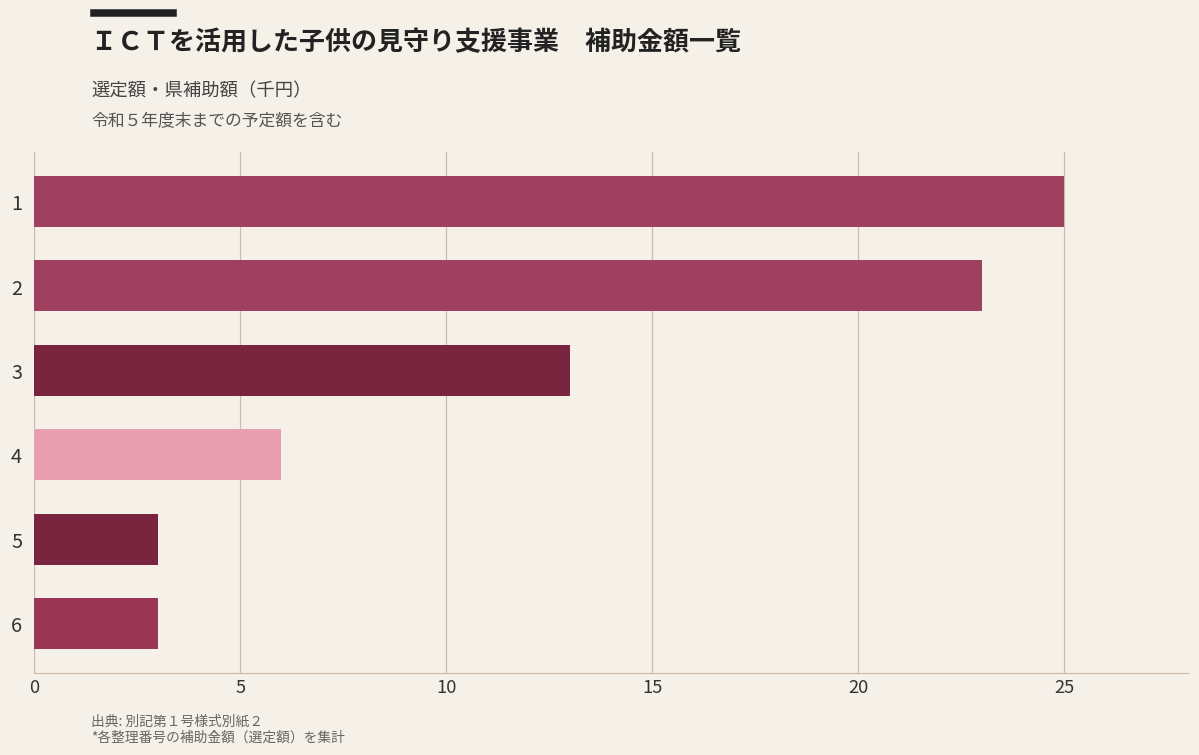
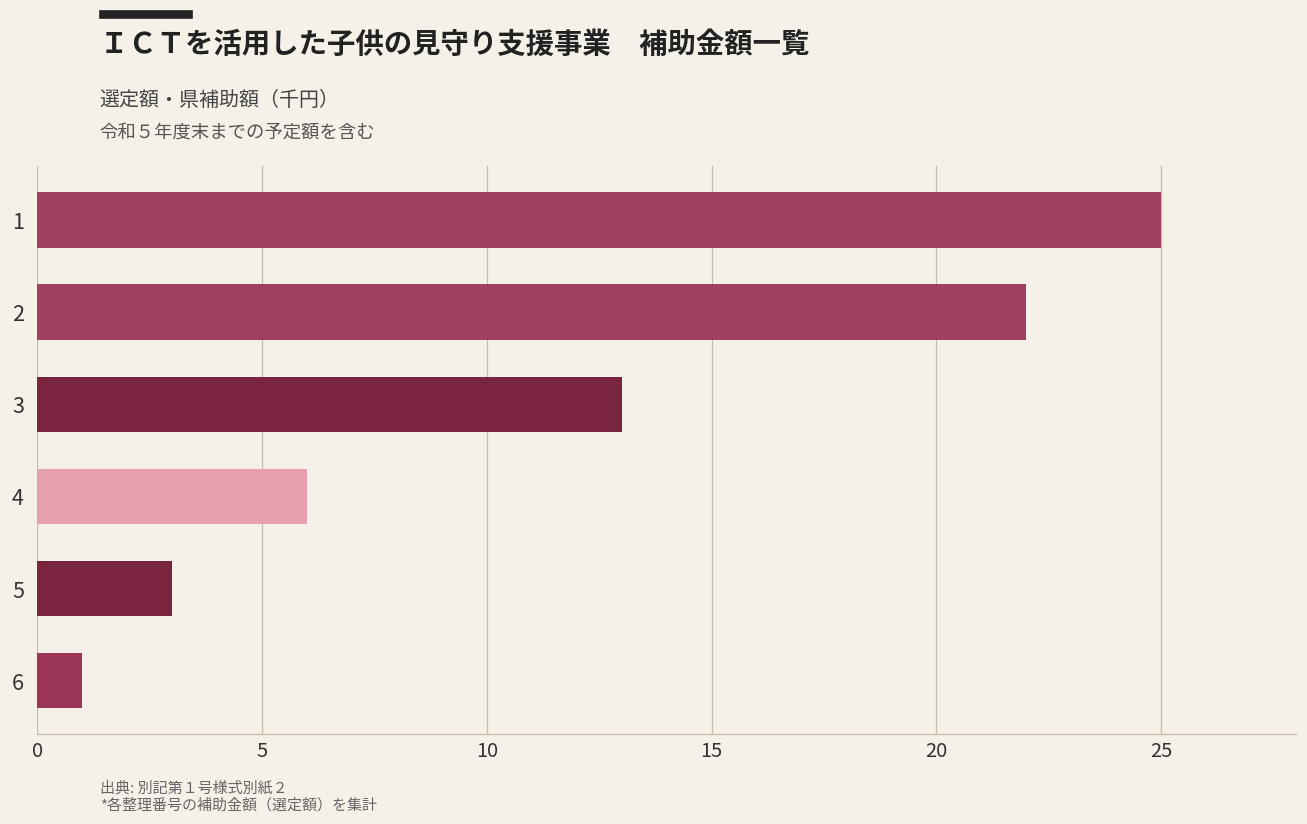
2: 23 -> 22
6: 3 -> 1
